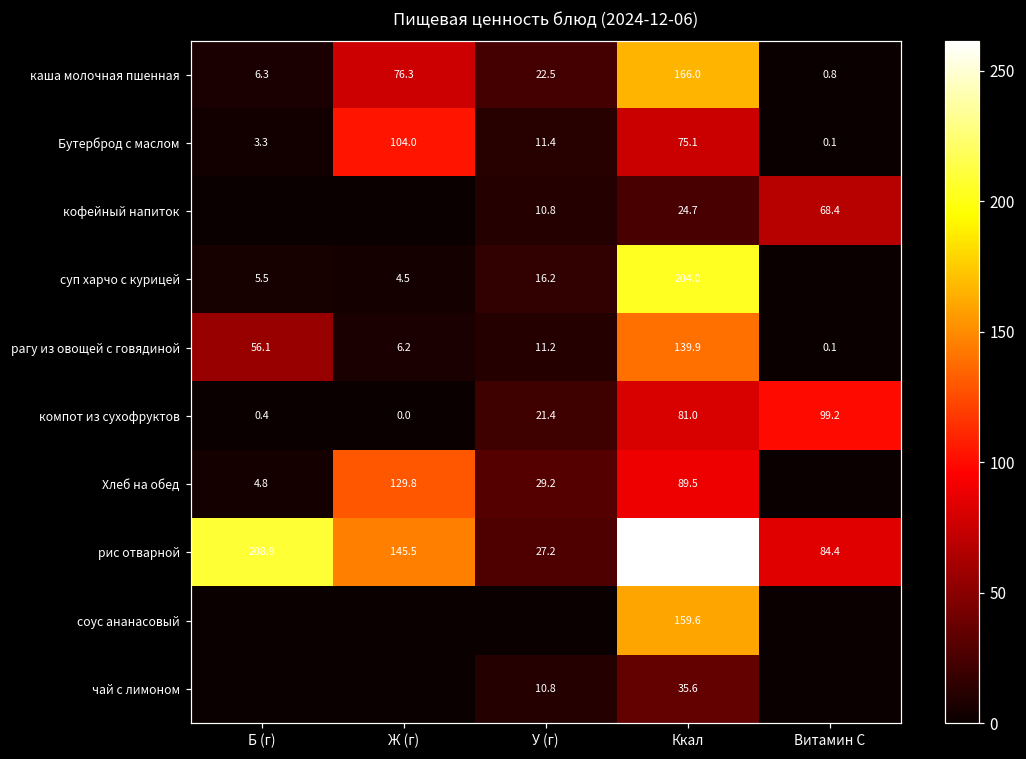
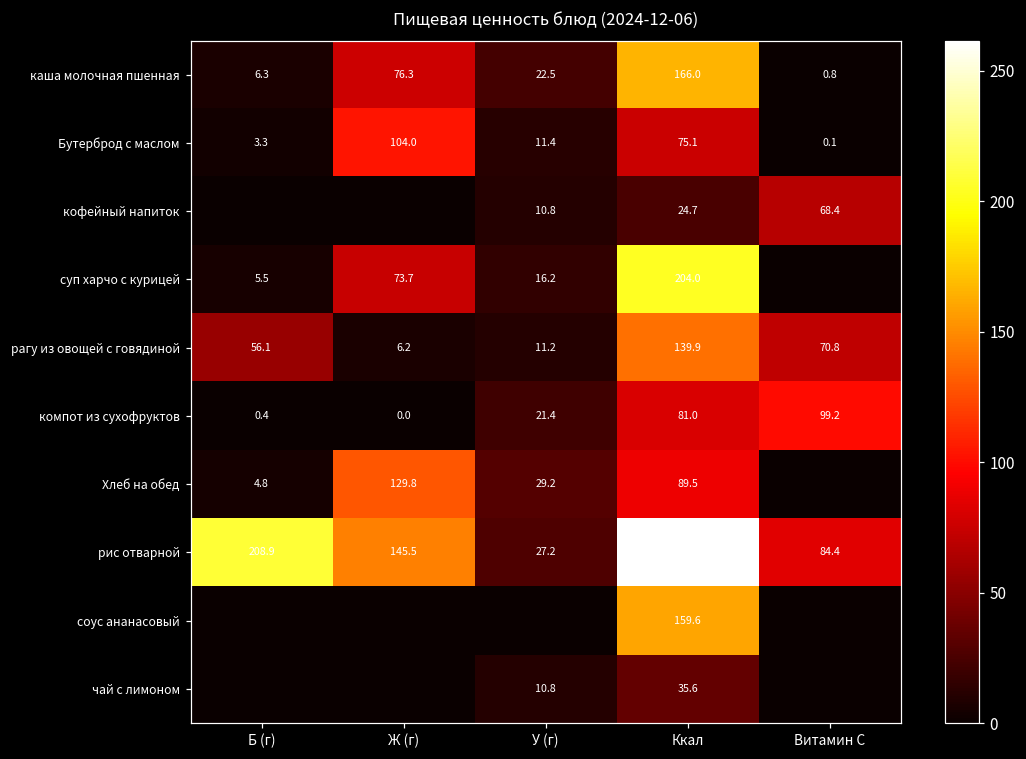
суп харчо с курицей, Ж (г): 4.5 -> 73.7
рагу из овощей с говядиной, Витамин С: 0.1 -> 70.8
